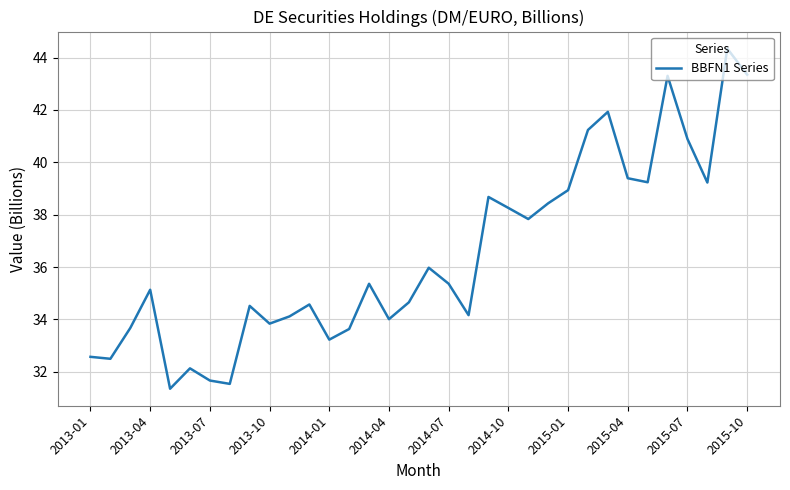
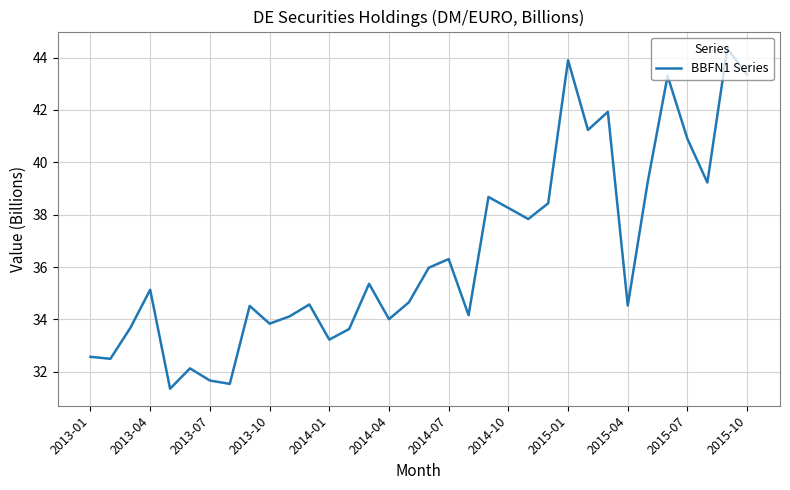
2014-07: 35.4 -> 36.3
2015-01: 38.9 -> 43.9
2015-04: 39.4 -> 34.5
